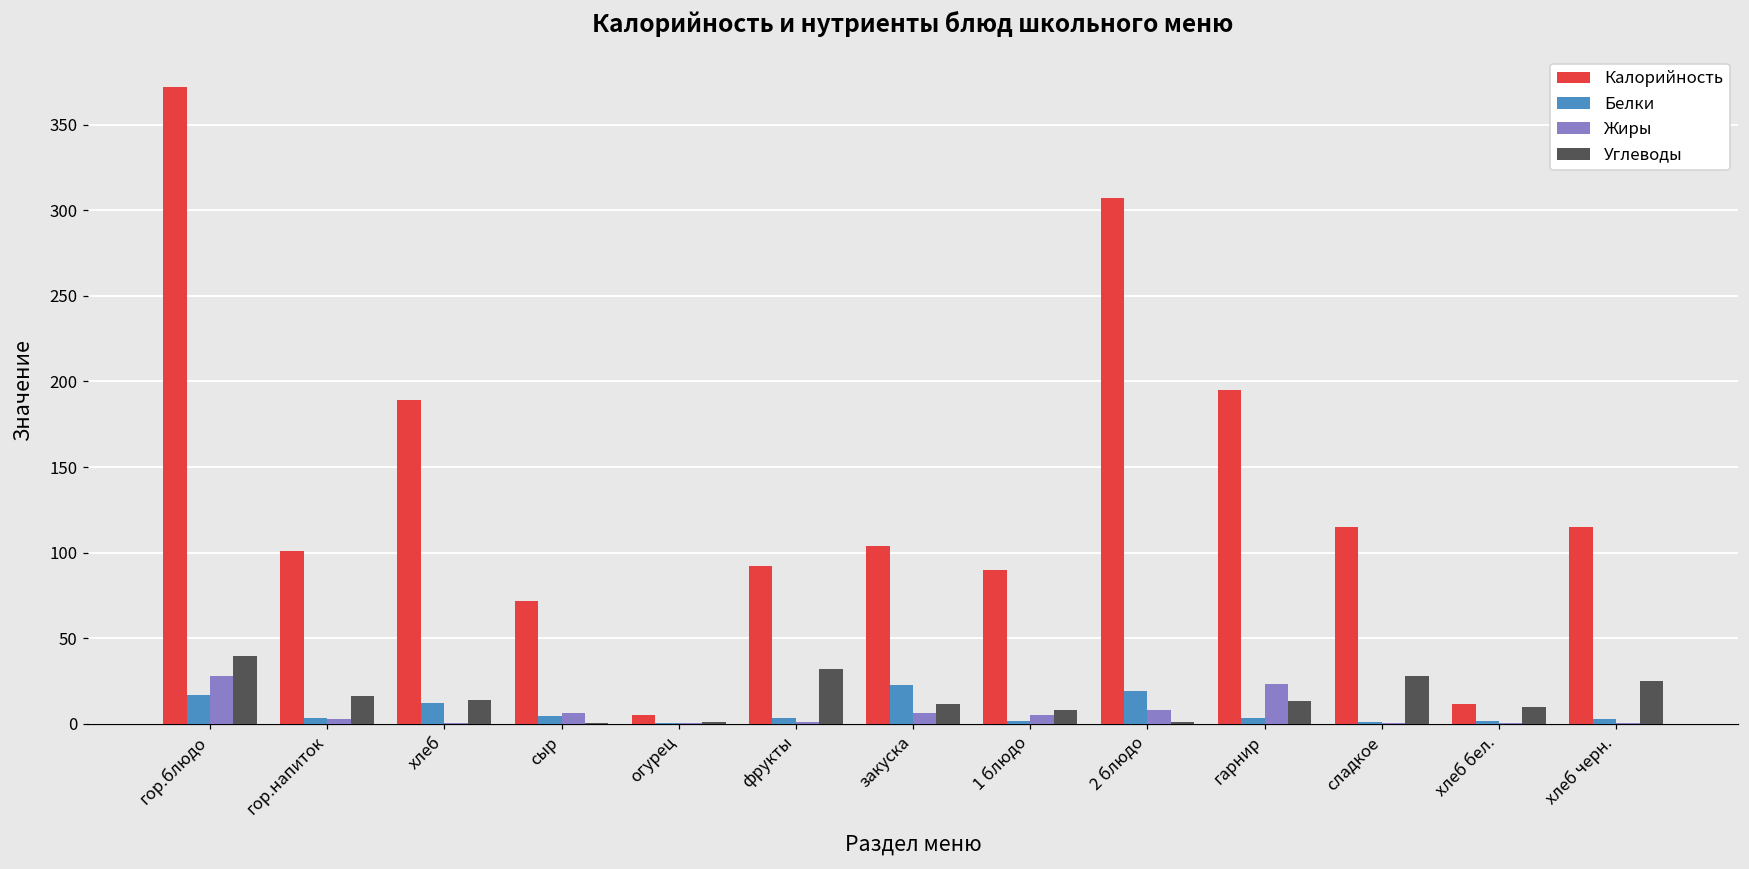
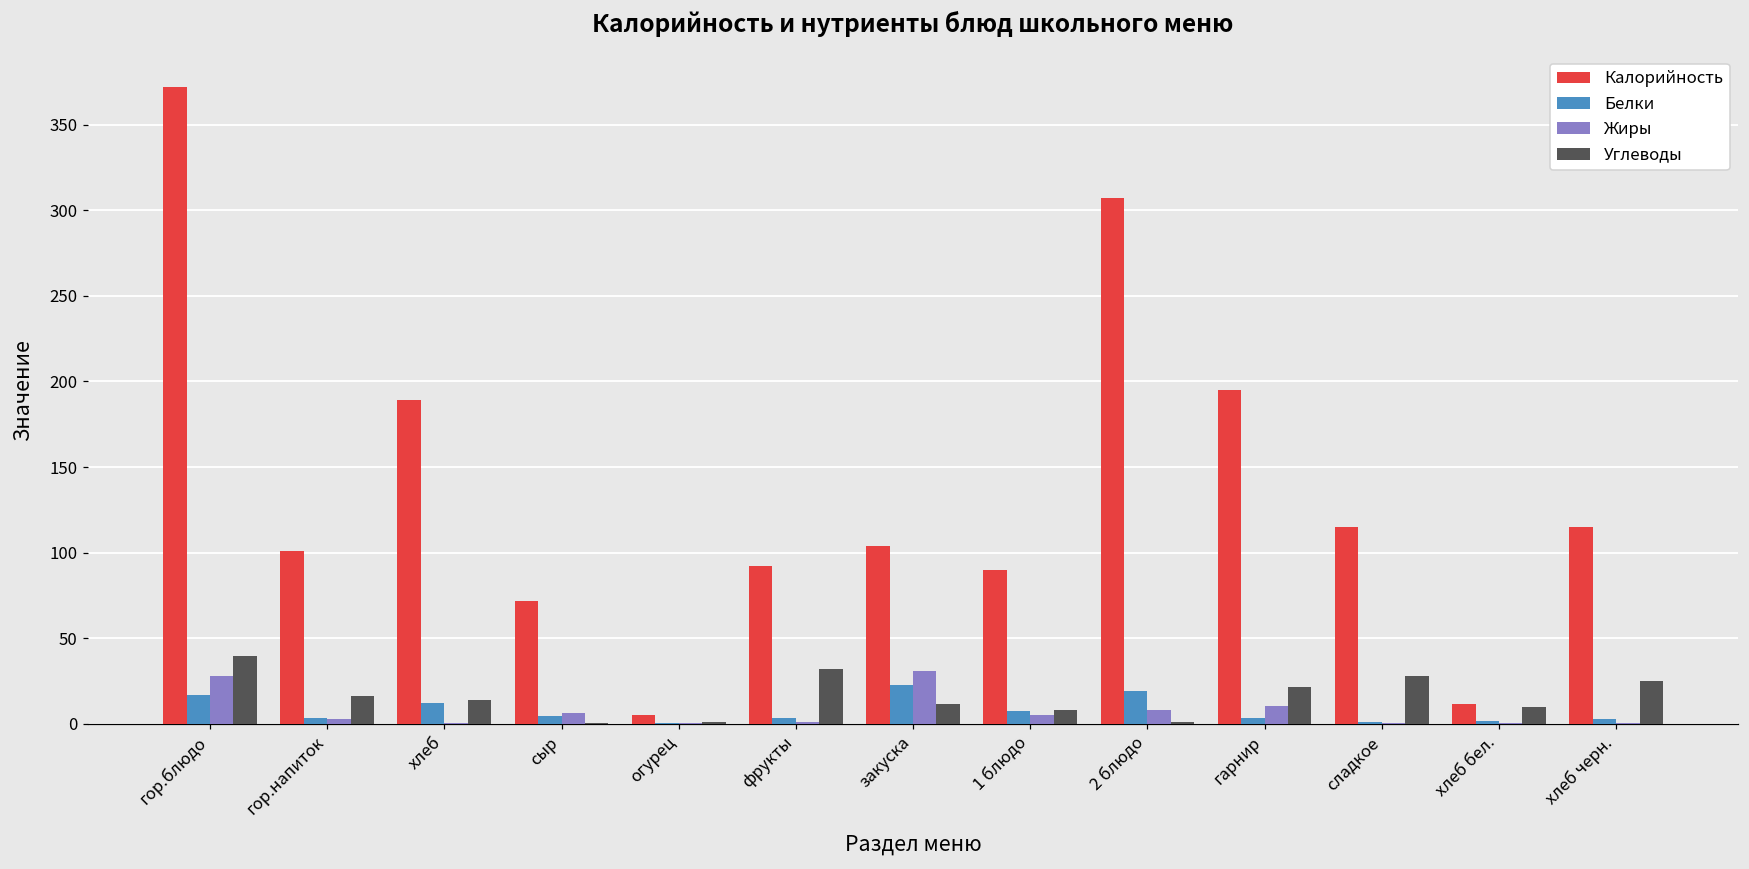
Жиры, закуска: 6 -> 31
Белки, 1 блюдо: 2 -> 7
Жиры, гарнир: 23 -> 11
Углеводы, гарнир: 13 -> 21
